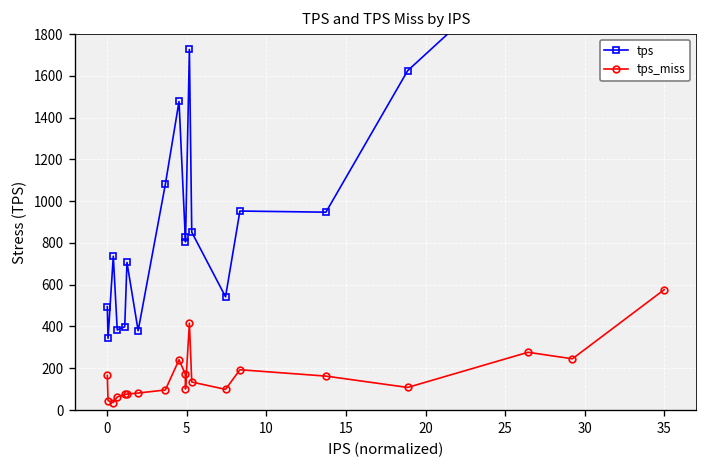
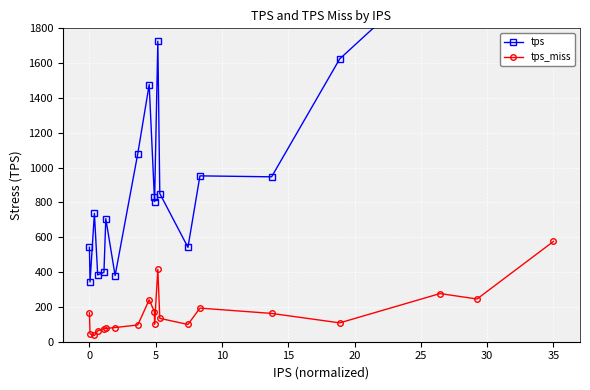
tps, 0: 490 -> 540
